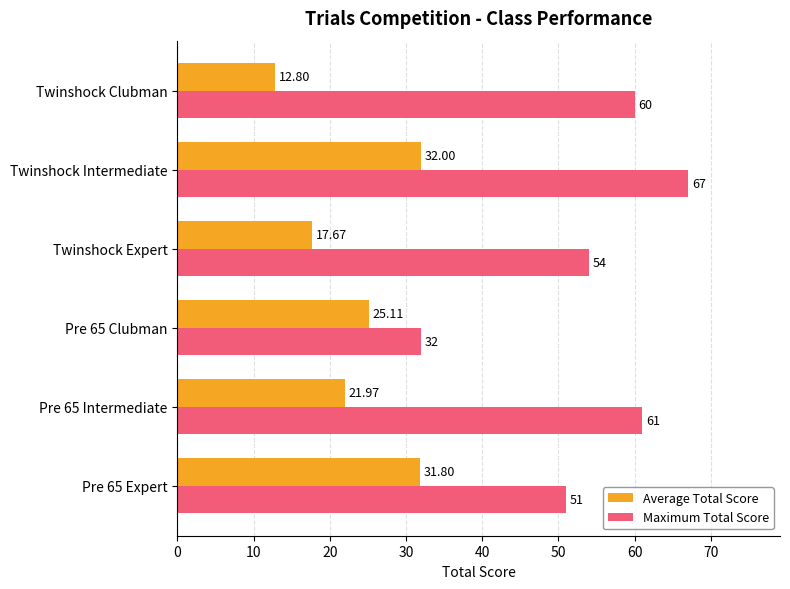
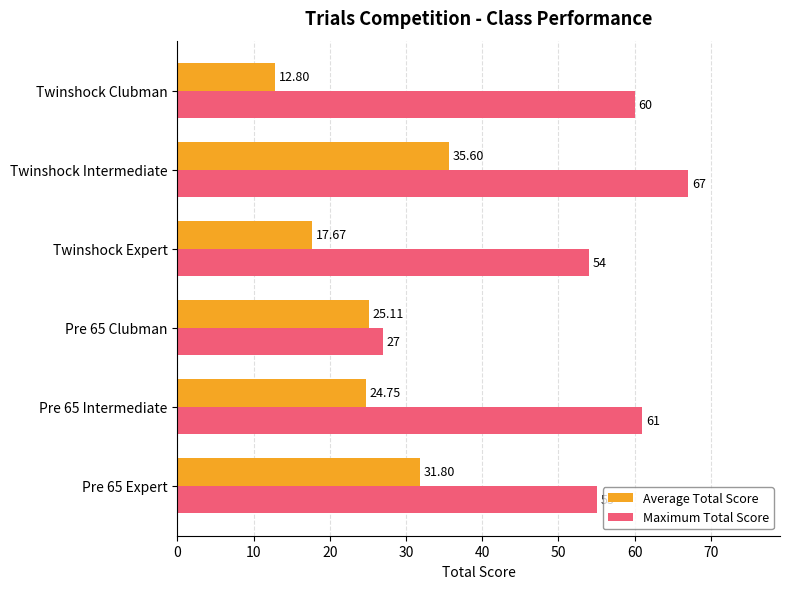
Average Total Score, Twinshock Intermediate: 32.00 -> 35.60
Maximum Total Score, Pre 65 Clubman: 32 -> 27
Average Total Score, Pre 65 Intermediate: 21.97 -> 24.75
Maximum Total Score, Pre 65 Expert: 51 -> 55
